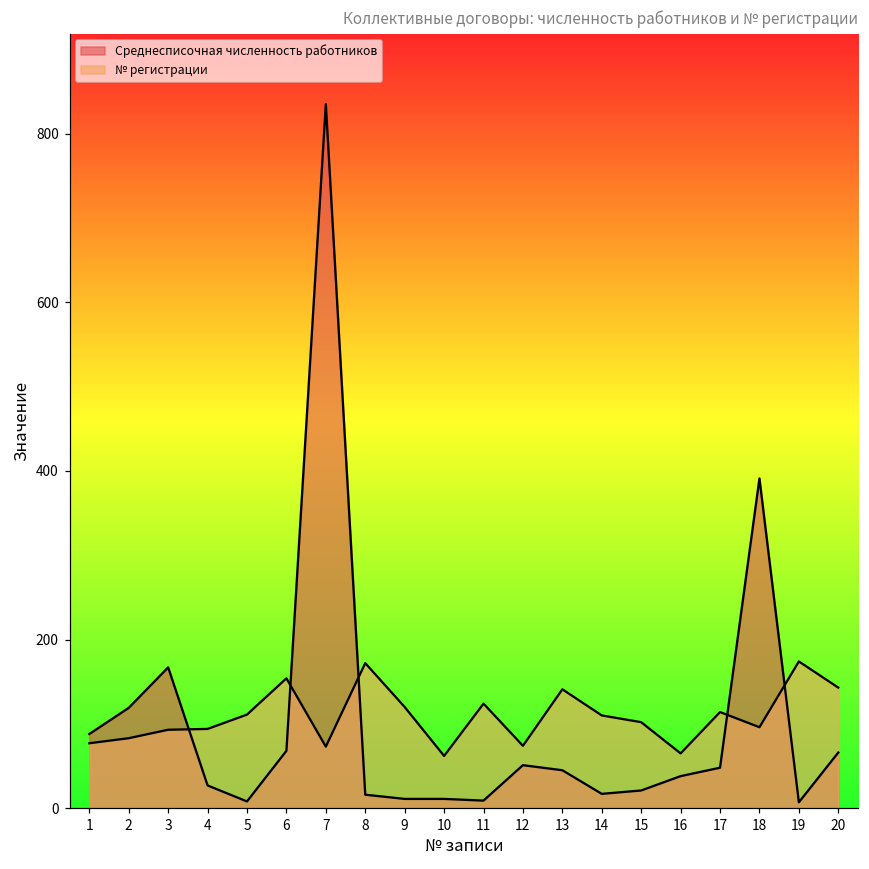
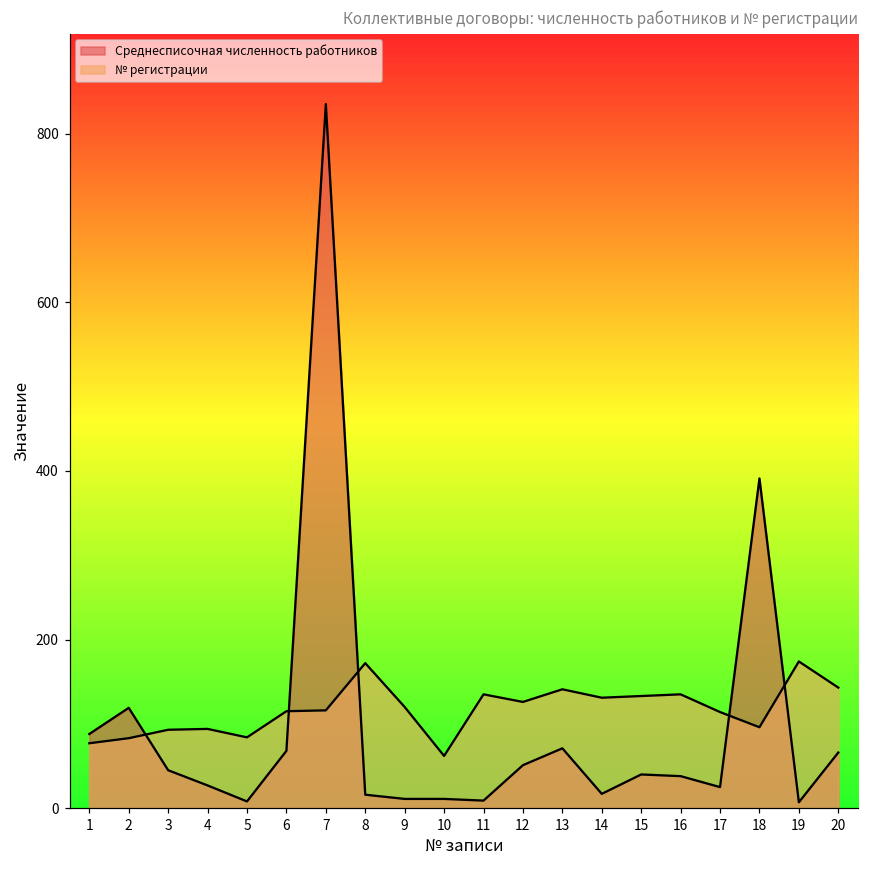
Среднесписочная численность работников, 3: 170 -> 50
№ регистрации, 5: 110 -> 80
№ регистрации, 6: 150 -> 120
№ регистрации, 7: 70 -> 120
№ регистрации, 11: 120 -> 140
№ регистрации, 12: 70 -> 130
Среднесписочная численность работников, 13: 50 -> 70
№ регистрации, 14: 110 -> 130
Среднесписочная численность работников, 15: 20 -> 40
№ регистрации, 15: 100 -> 130
№ регистрации, 16: 70 -> 140
Среднесписочная численность работников, 17: 50 -> 30
